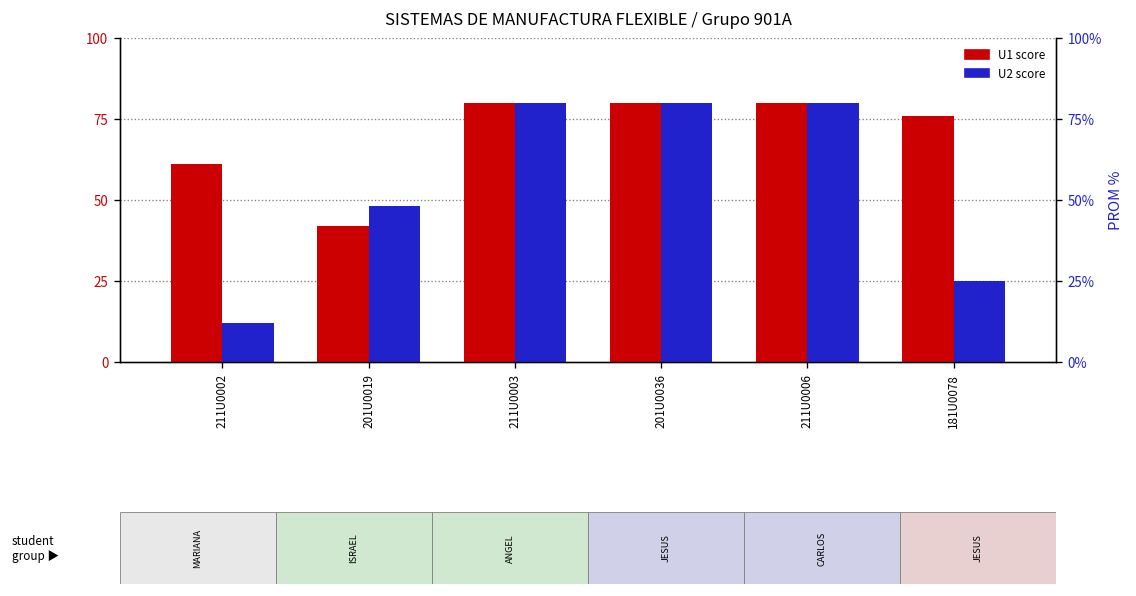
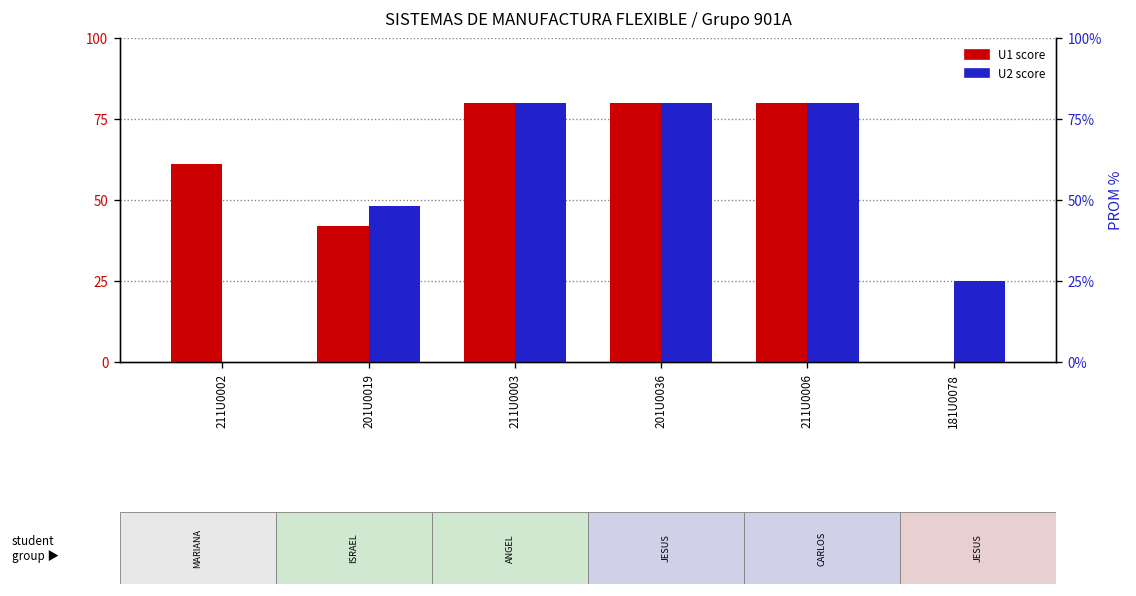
U2 score, 211U0002: 12 -> 0
U1 score, 181U0078: 76 -> 0
